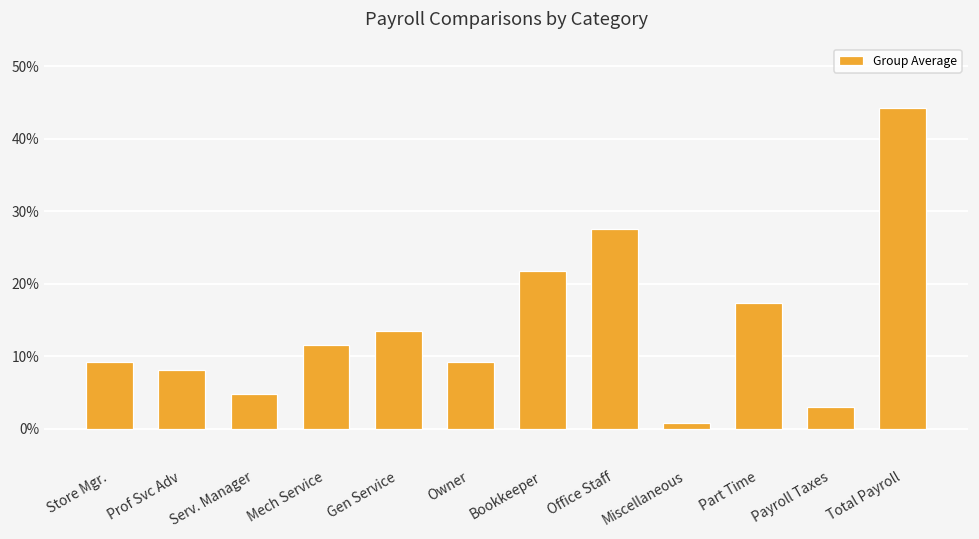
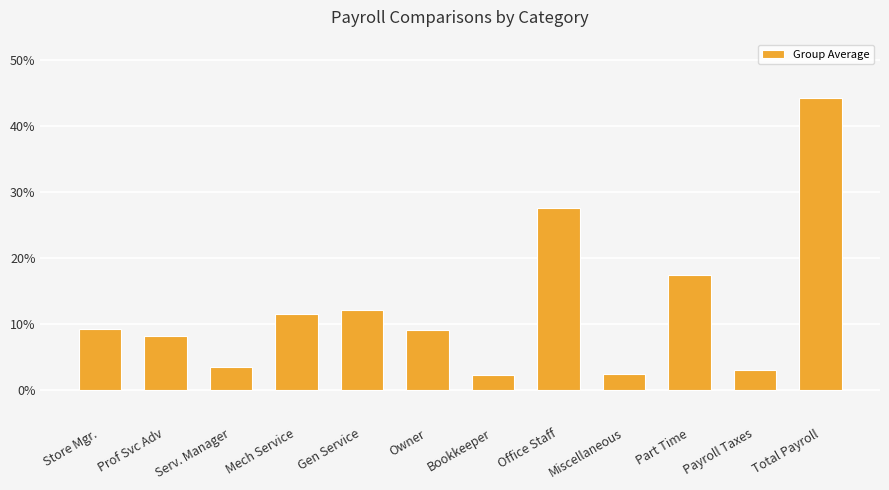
Serv. Manager: 5% -> 3%
Gen Service: 14% -> 12%
Bookkeeper: 22% -> 2%
Miscellaneous: 1% -> 2%
